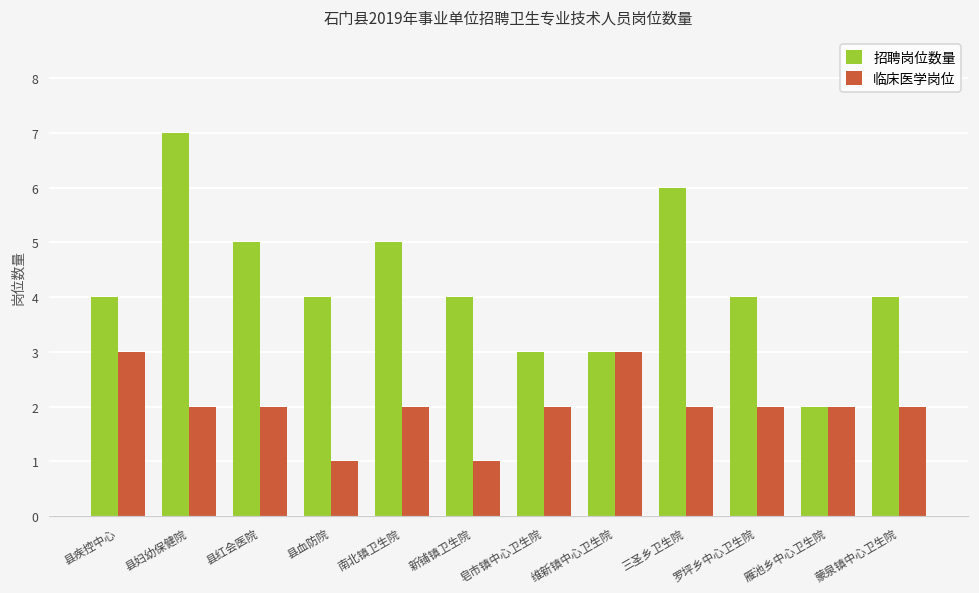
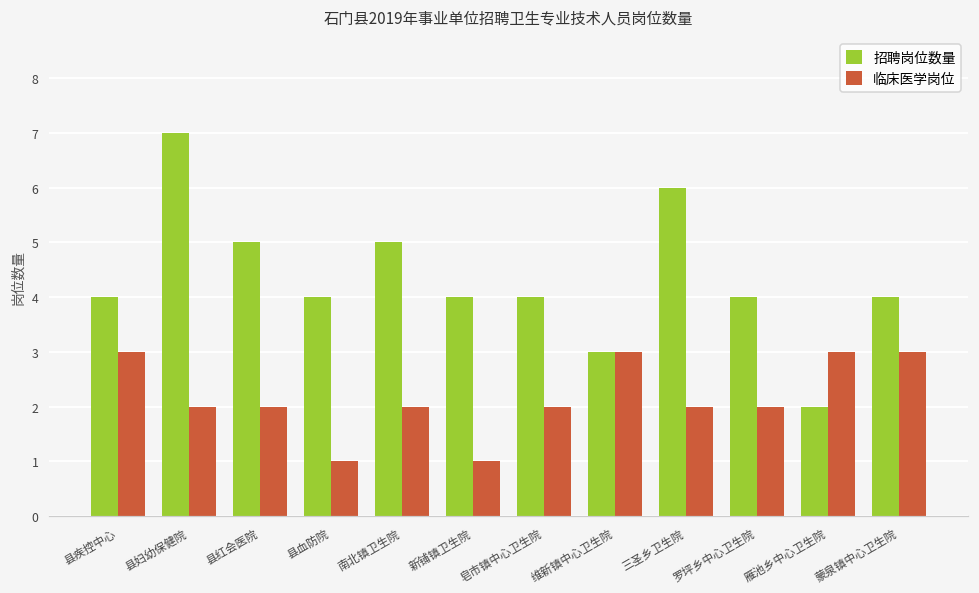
招聘岗位数量, 皂市镇中心卫生院: 3 -> 4
临床医学岗位, 雁池乡中心卫生院: 2 -> 3
临床医学岗位, 蒙泉镇中心卫生院: 2 -> 3
